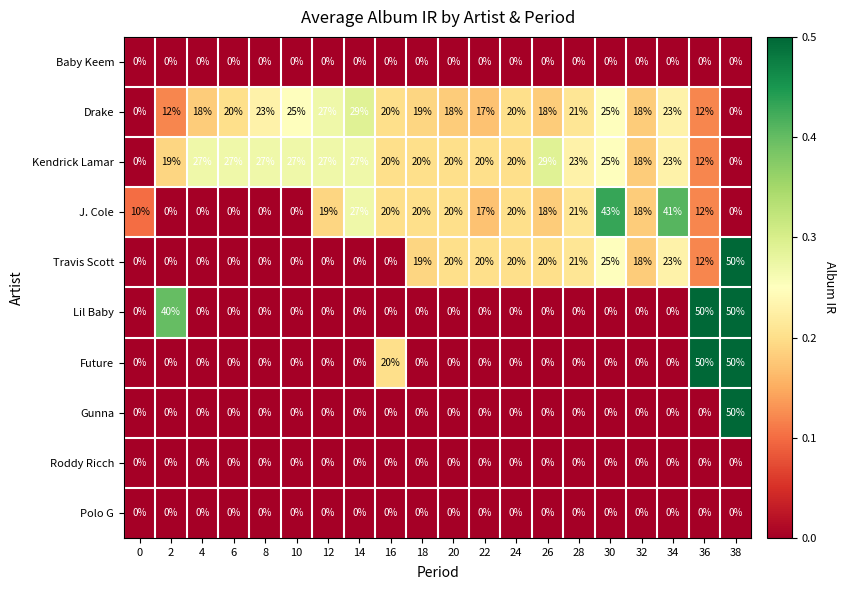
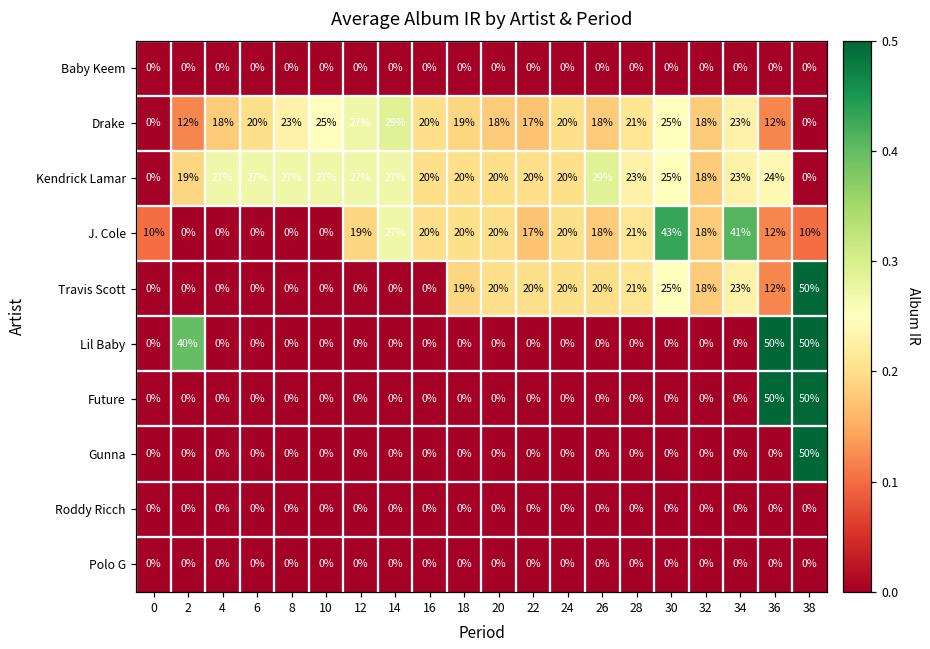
Kendrick Lamar, 36: 12% -> 24%
J. Cole, 38: 0% -> 10%
Future, 16: 20% -> 0%
